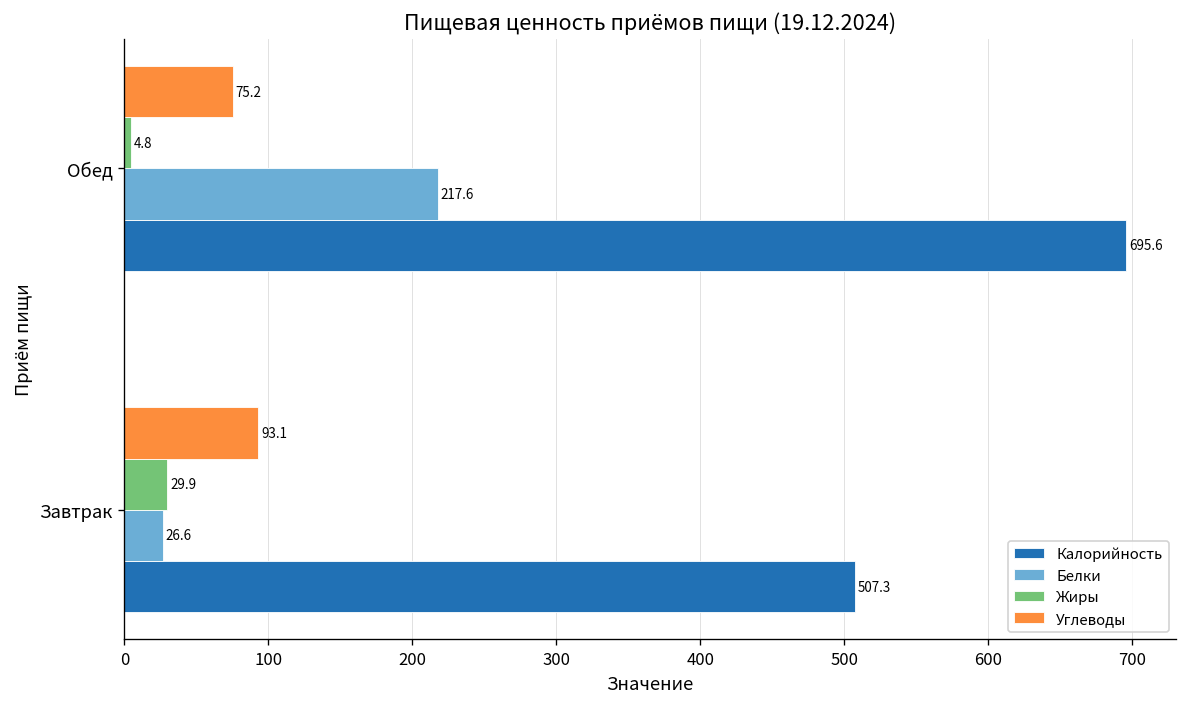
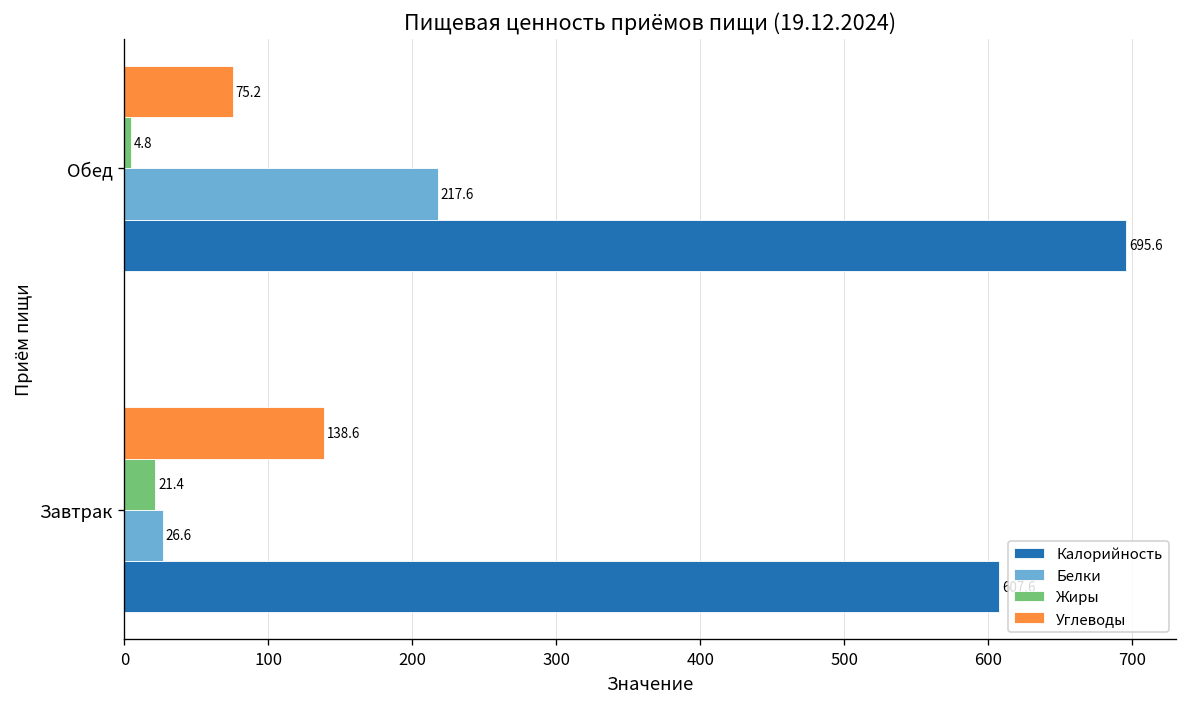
Углеводы, Завтрак: 93.1 -> 138.6
Жиры, Завтрак: 29.9 -> 21.4
Калорийность, Завтрак: 507 -> 608
